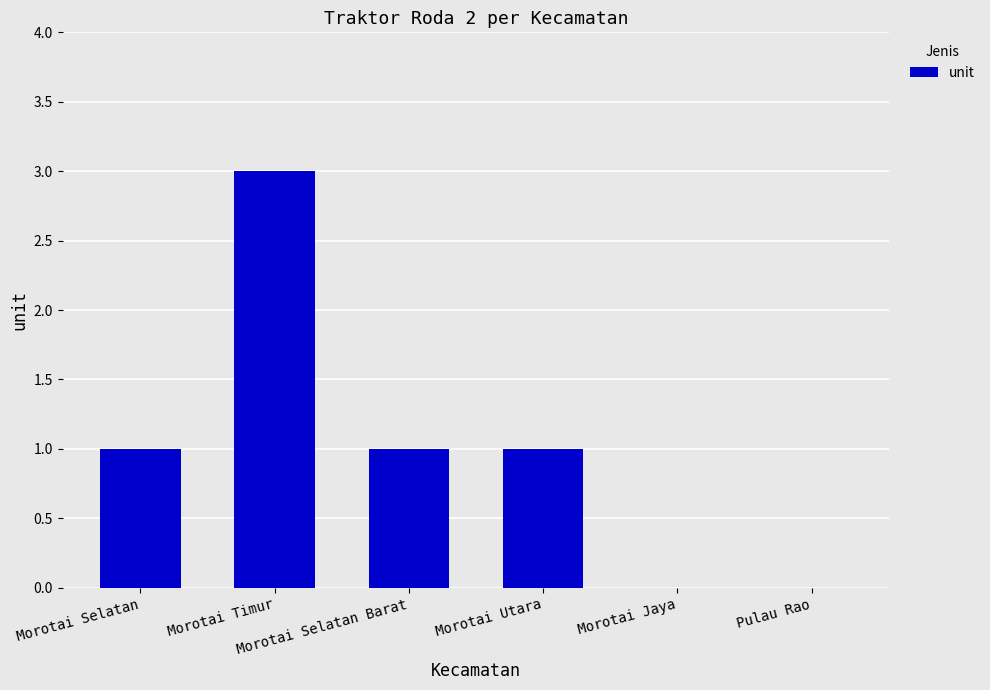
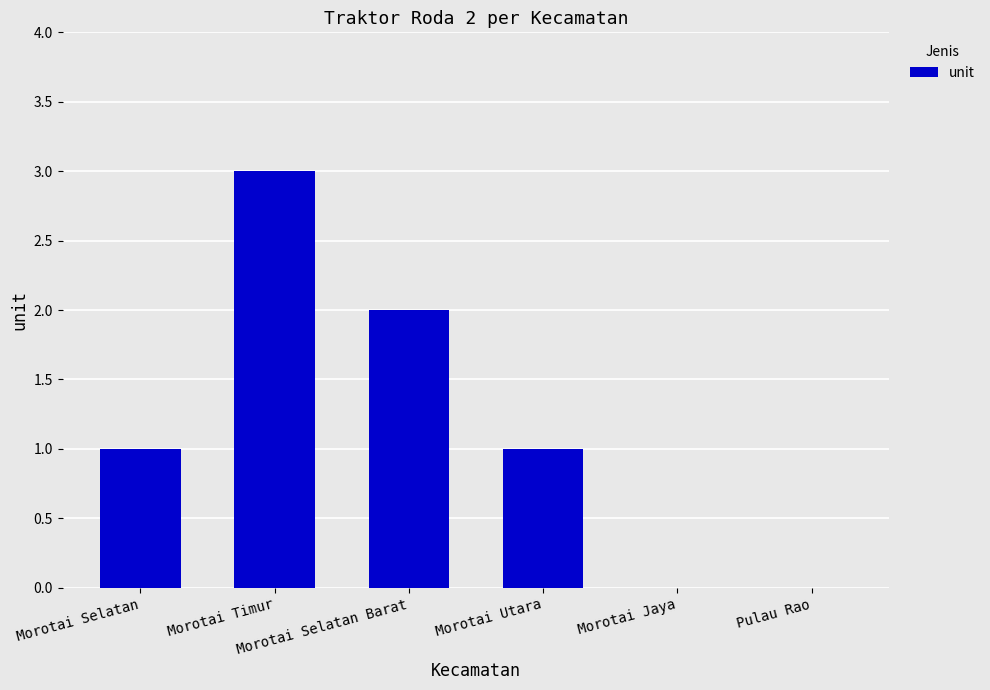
Morotai Selatan Barat: 1 -> 2
